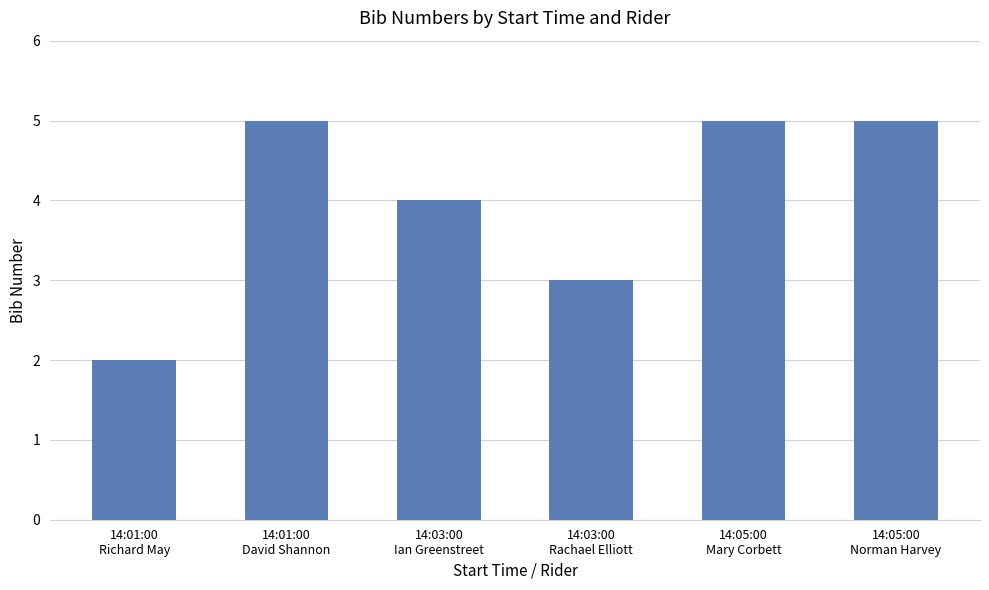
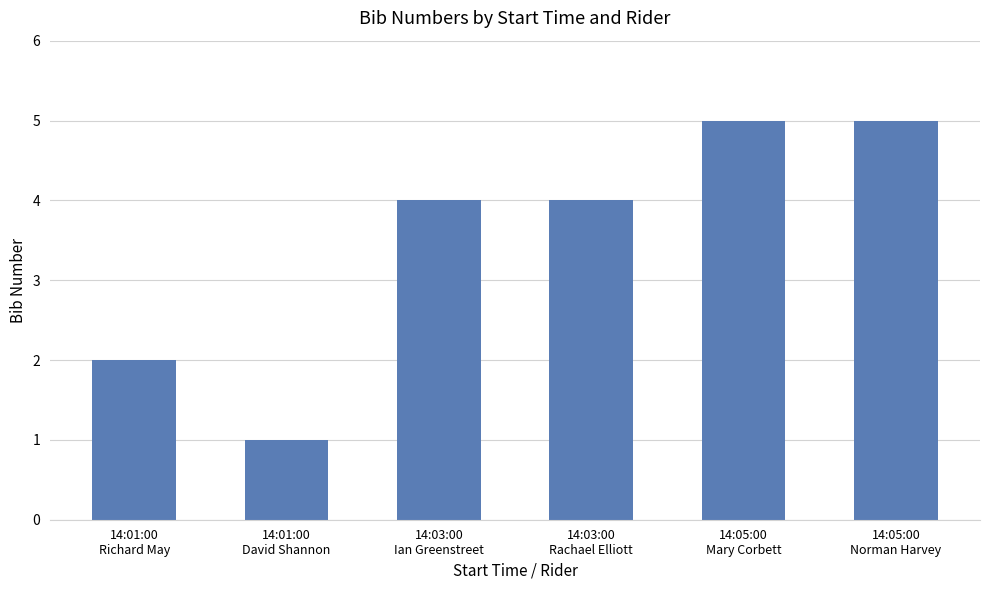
14:01:00 David Shannon: 5 -> 1
14:03:00 Rachael Elliott: 3 -> 4
